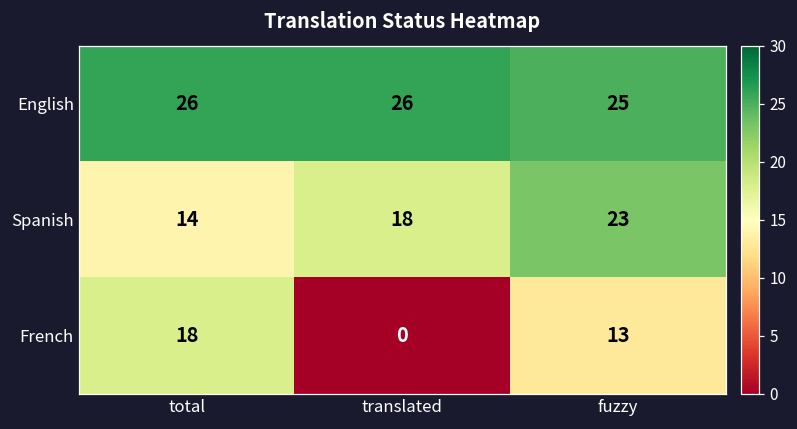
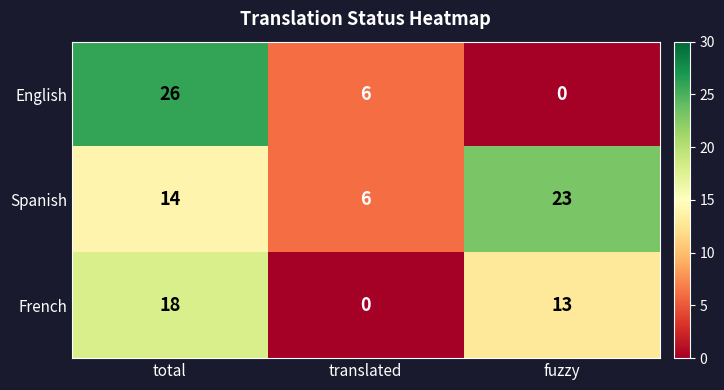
English, translated: 26 -> 6
English, fuzzy: 25 -> 0
Spanish, translated: 18 -> 6
